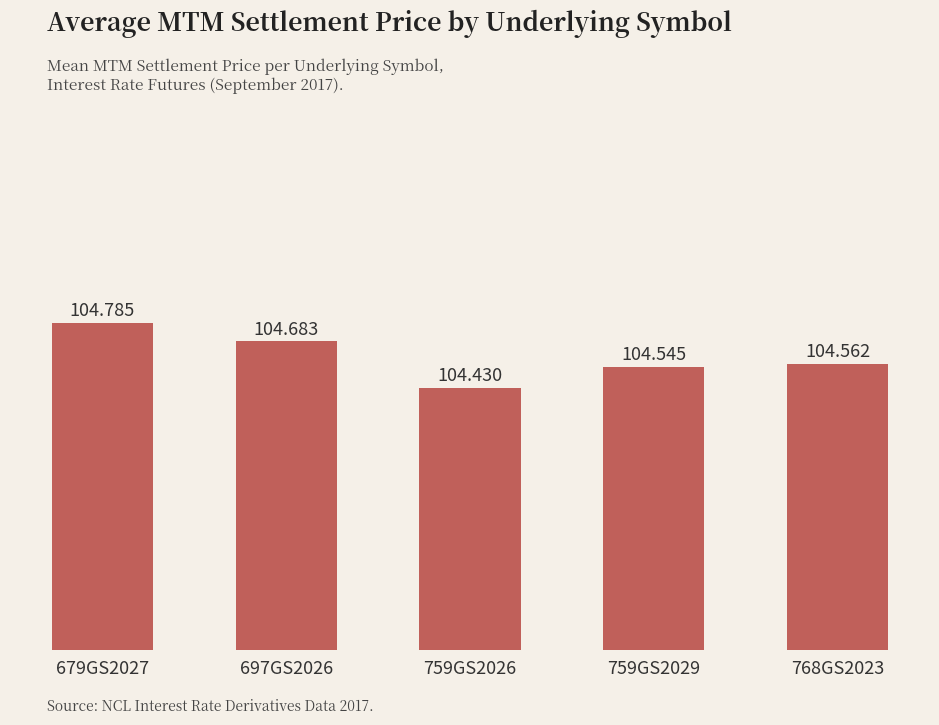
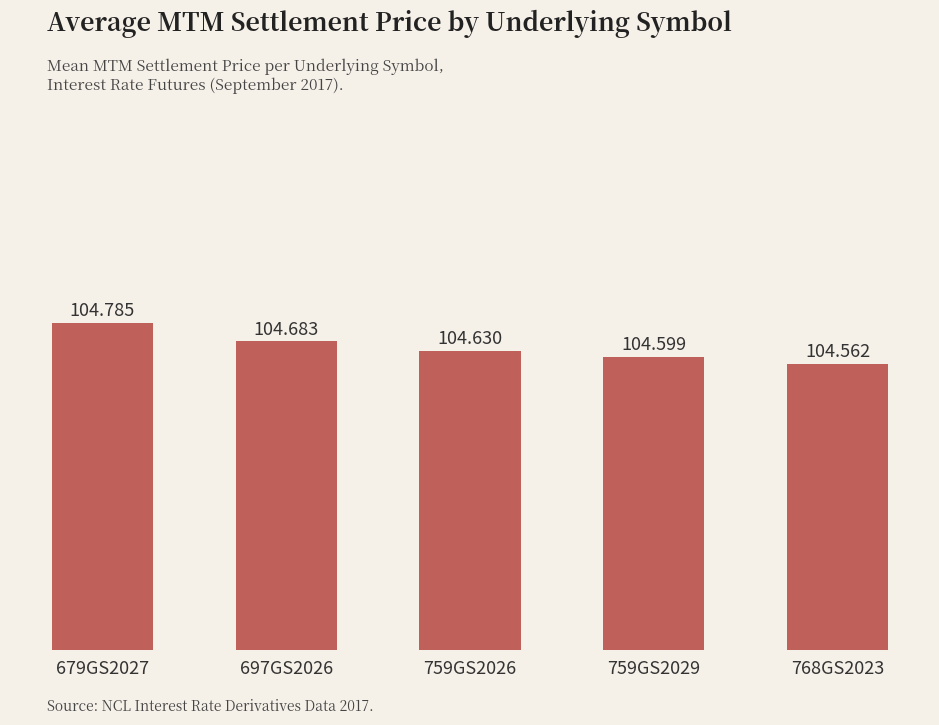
759GS2026: 104.430 -> 104.630
759GS2029: 104.545 -> 104.599
